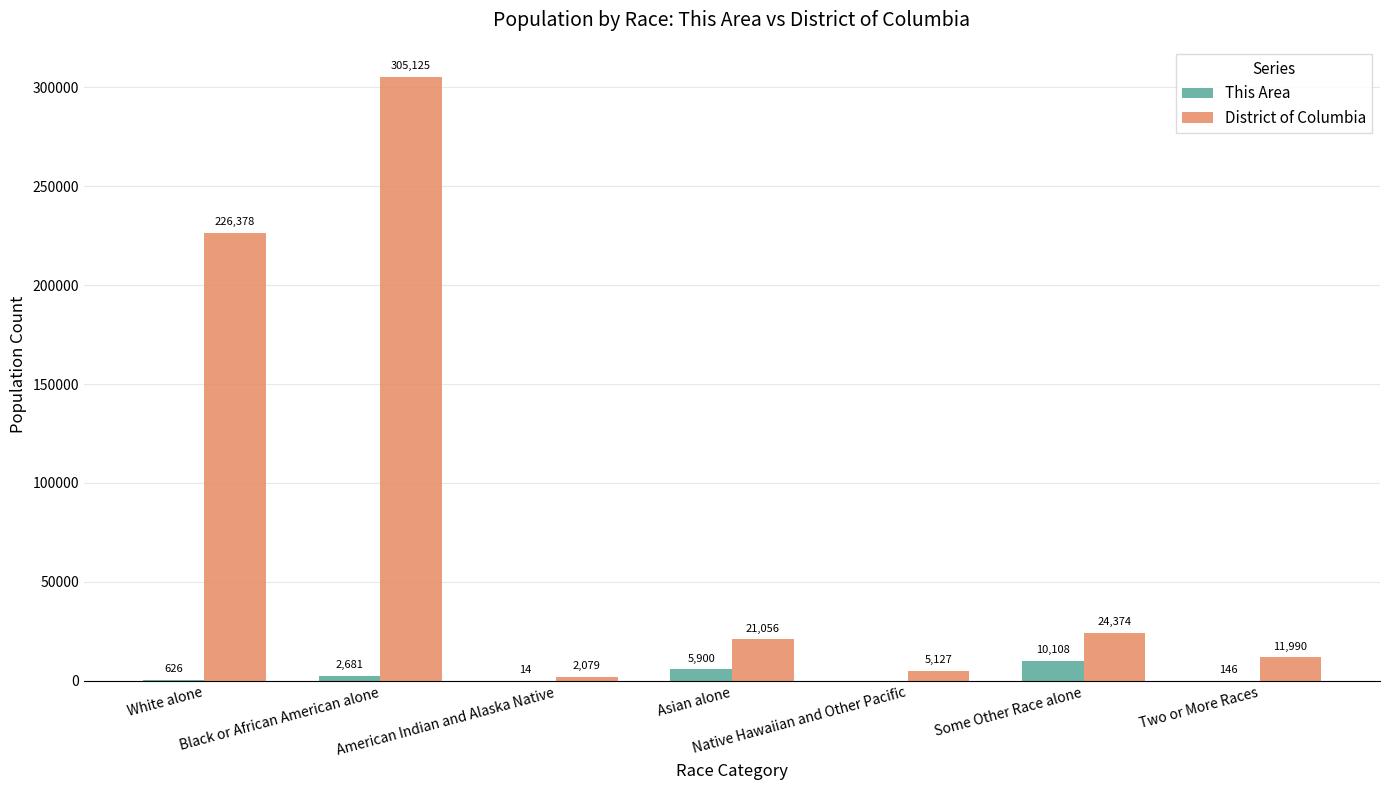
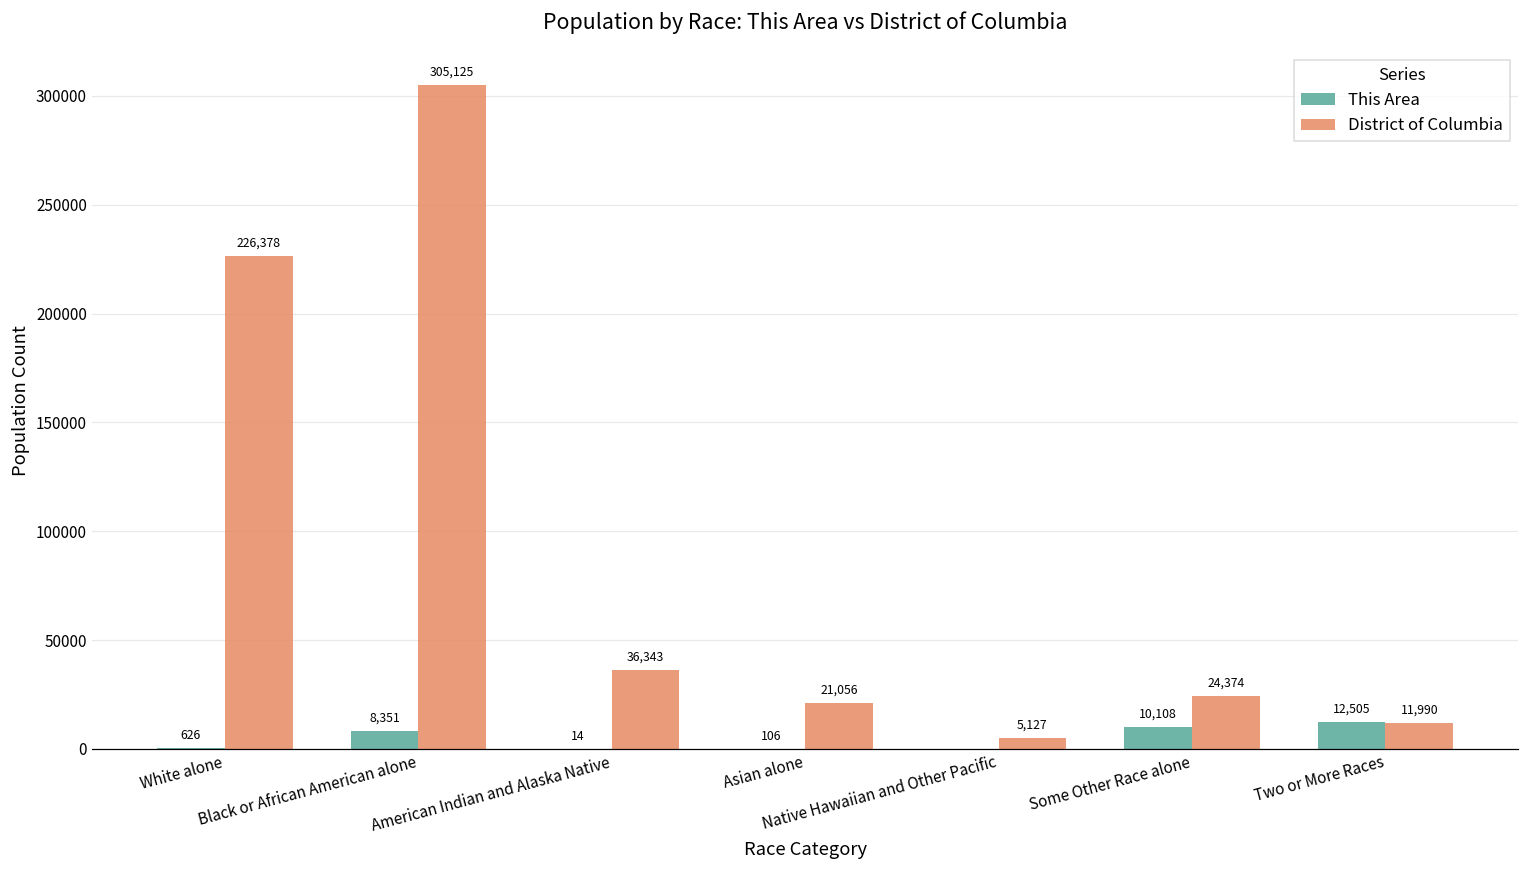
This Area, Black or African American alone: 2,681 -> 8,351
District of Columbia, American Indian and Alaska Native: 2,079 -> 36,343
This Area, Asian alone: 5,900 -> 106
This Area, Two or More Races: 146 -> 12,505
